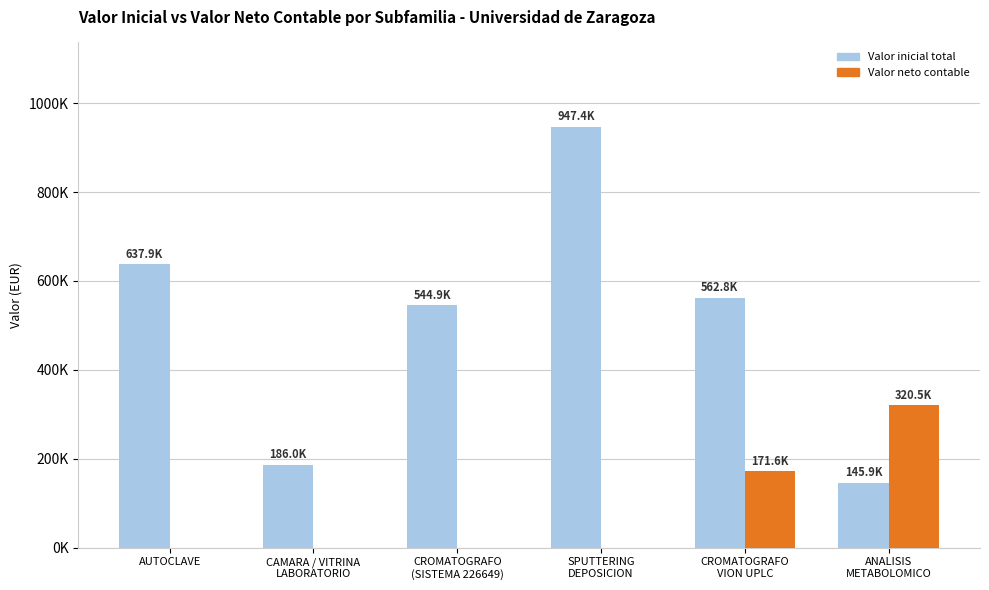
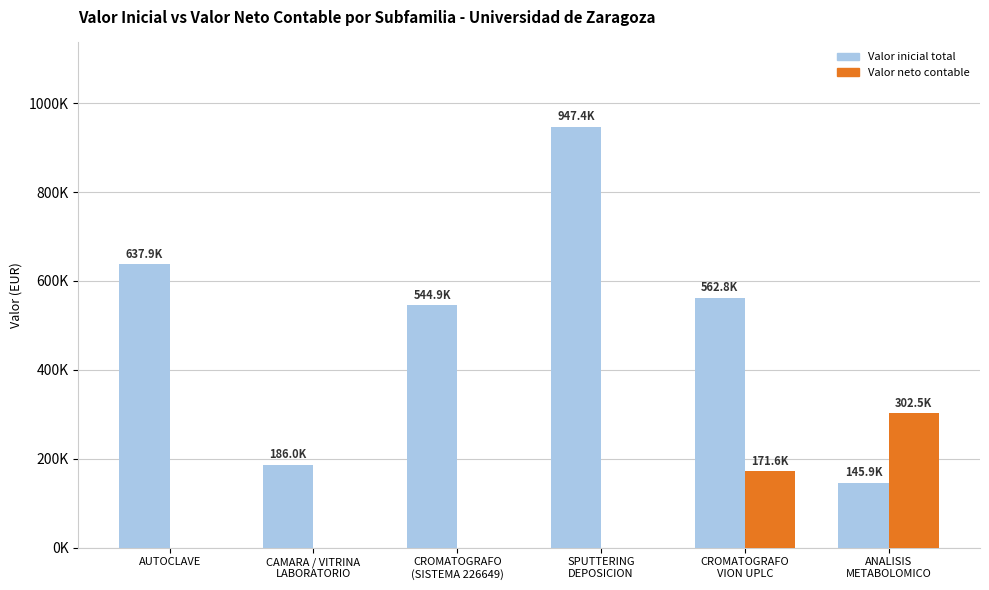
Valor neto contable, ANALISIS METABOLOMICO: 320.5K -> 302.5K
